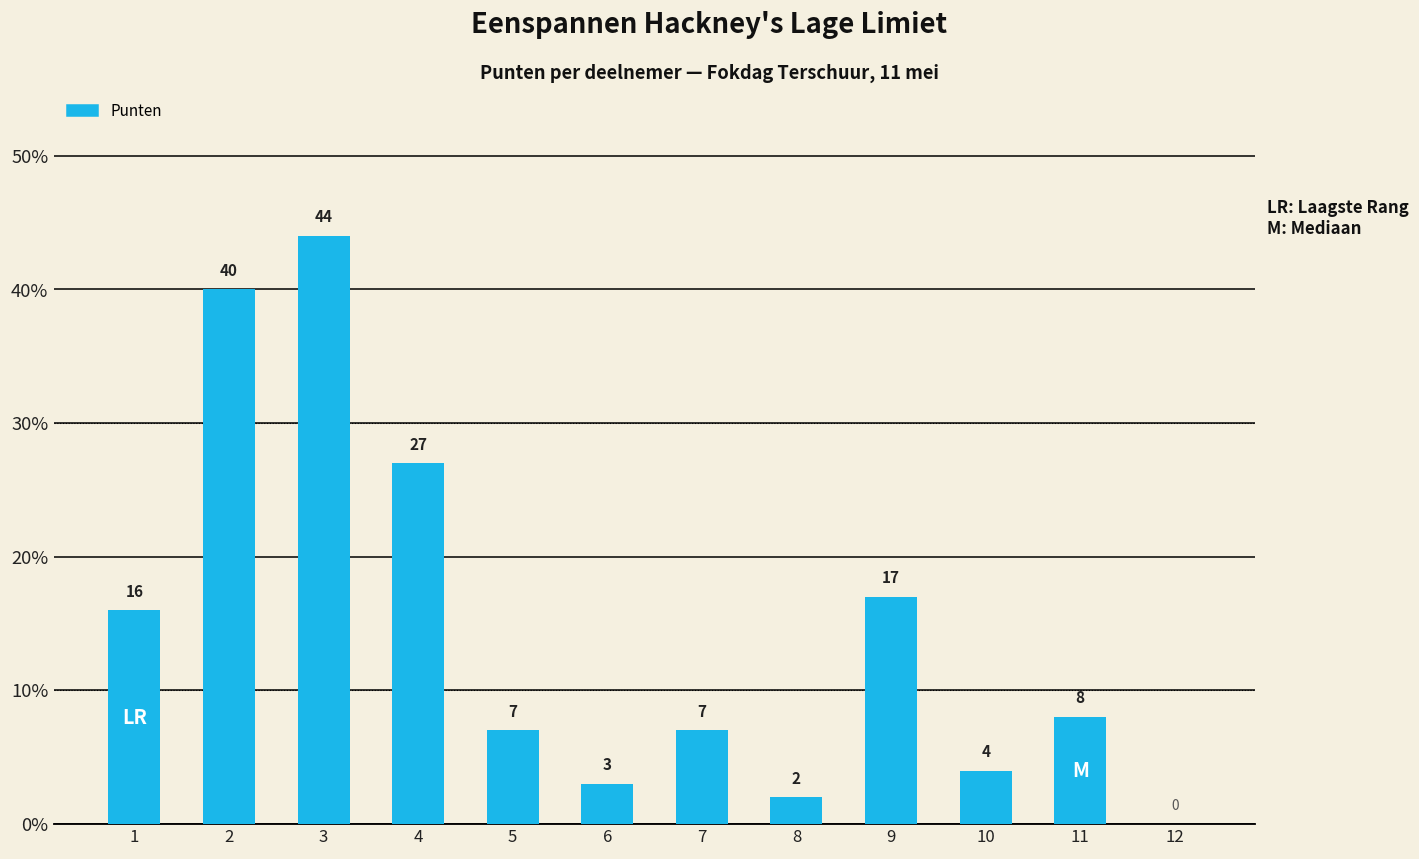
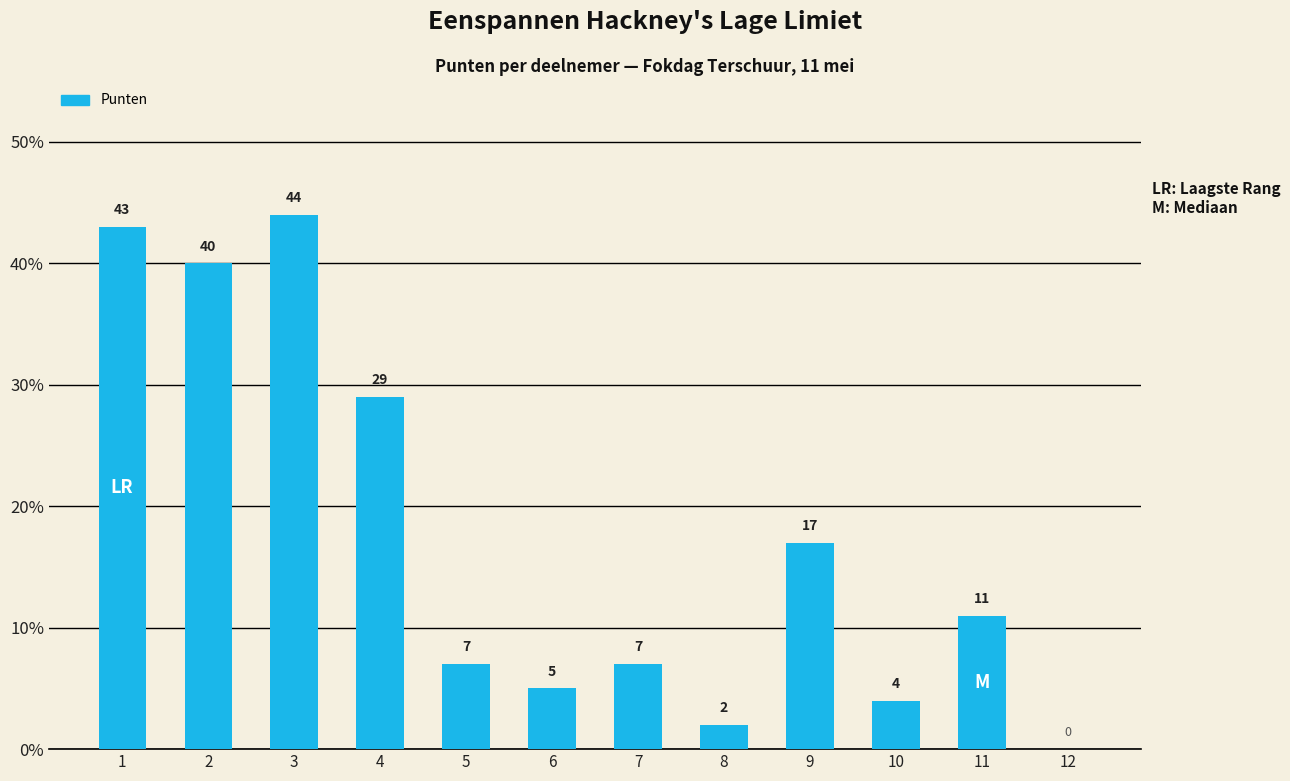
1: 16 -> 43
4: 27 -> 29
6: 3 -> 5
11: 8 -> 11
